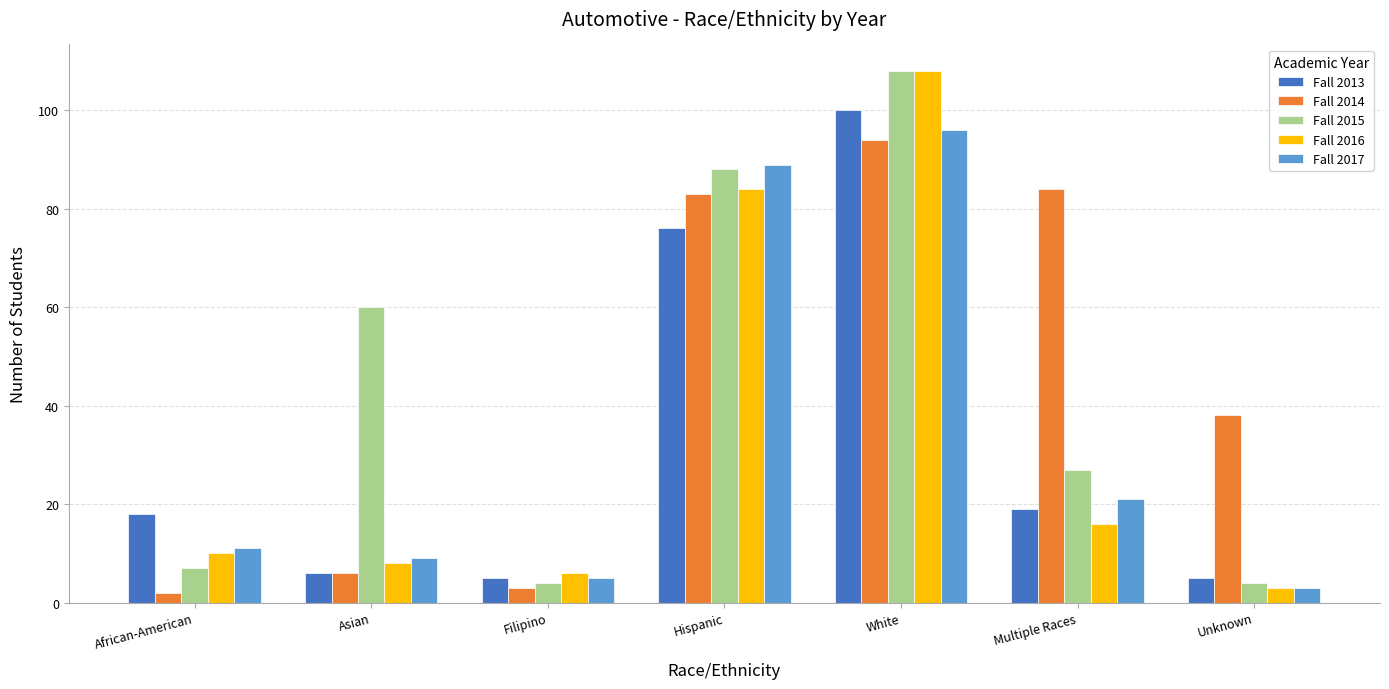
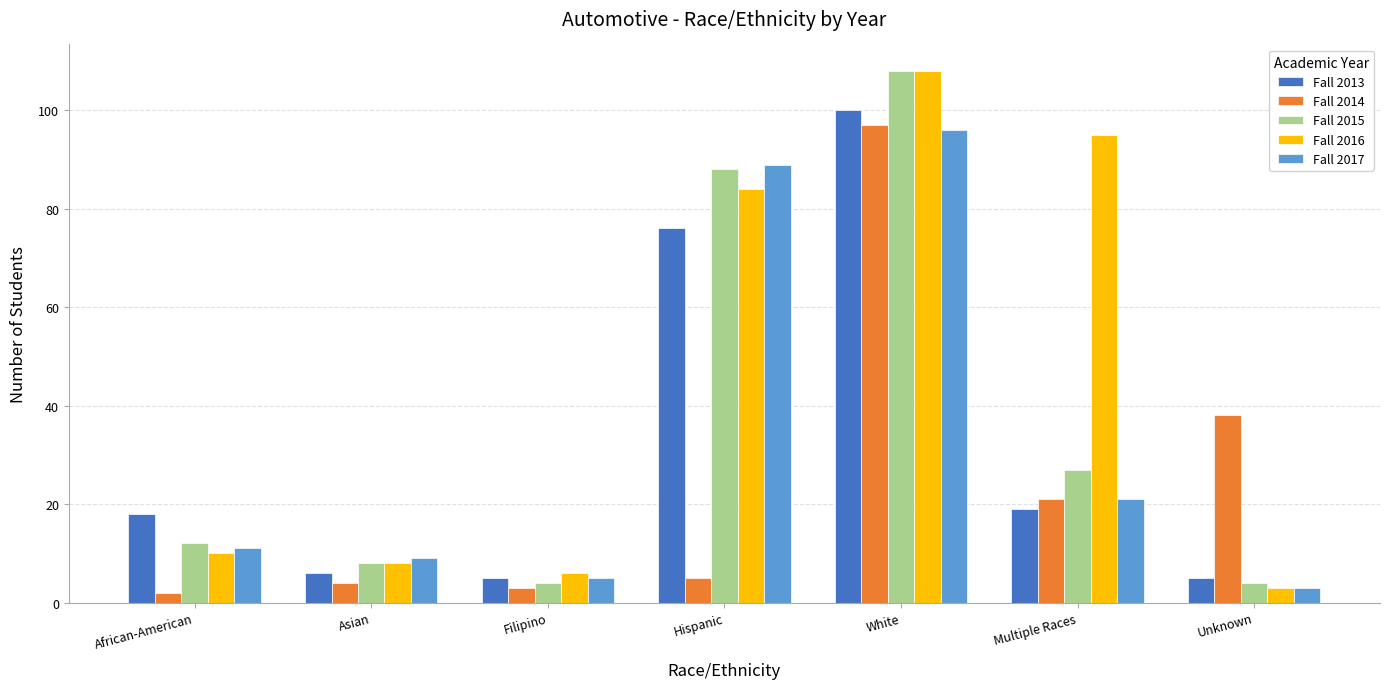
Fall 2015, African-American: 7 -> 12
Fall 2014, Asian: 6 -> 4
Fall 2015, Asian: 60 -> 8
Fall 2014, Hispanic: 83 -> 5
Fall 2014, White: 94 -> 97
Fall 2014, Multiple Races: 84 -> 21
Fall 2016, Multiple Races: 16 -> 95
